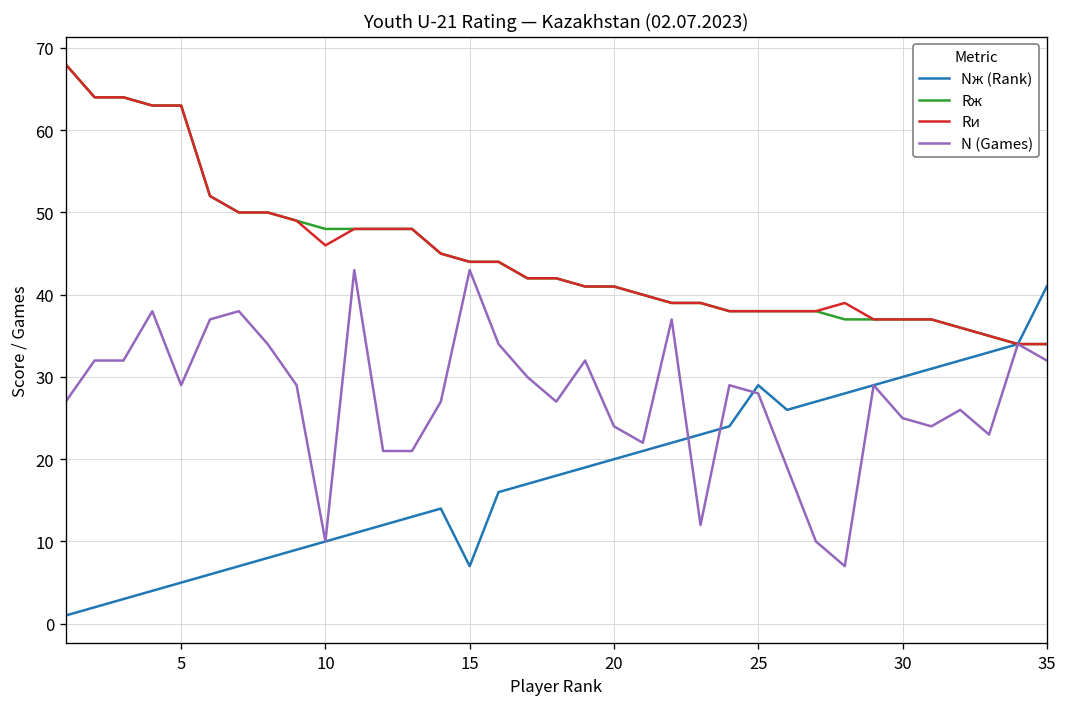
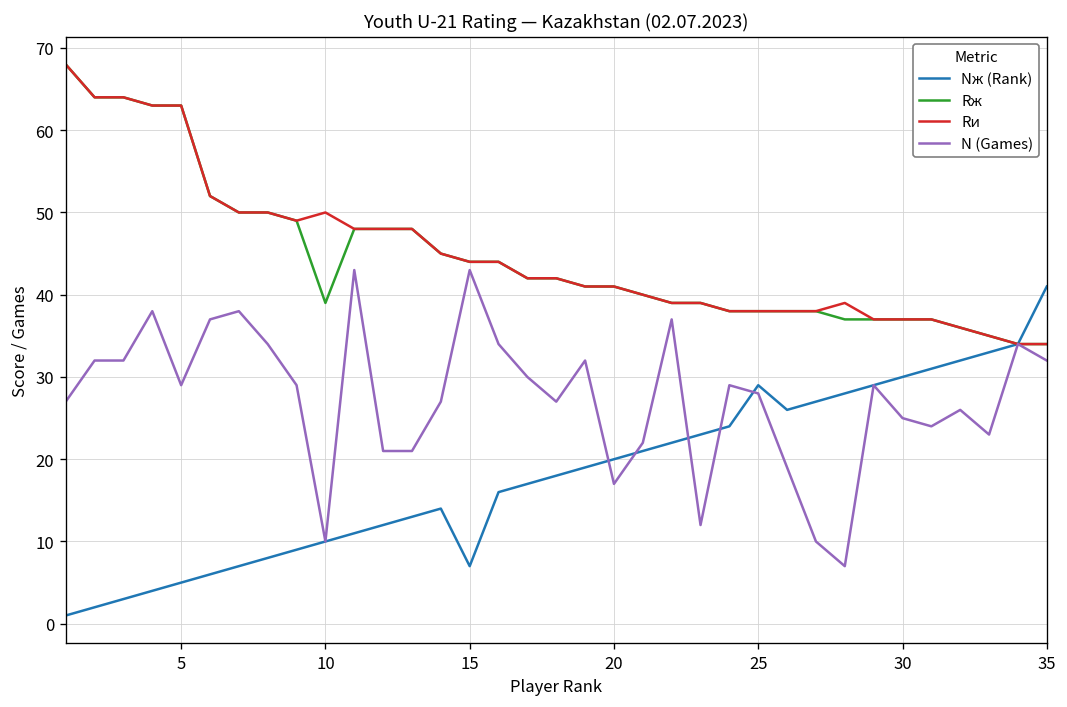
Rж, 10: 48 -> 39
Rи, 10: 46 -> 50
N (Games), 20: 24 -> 17
